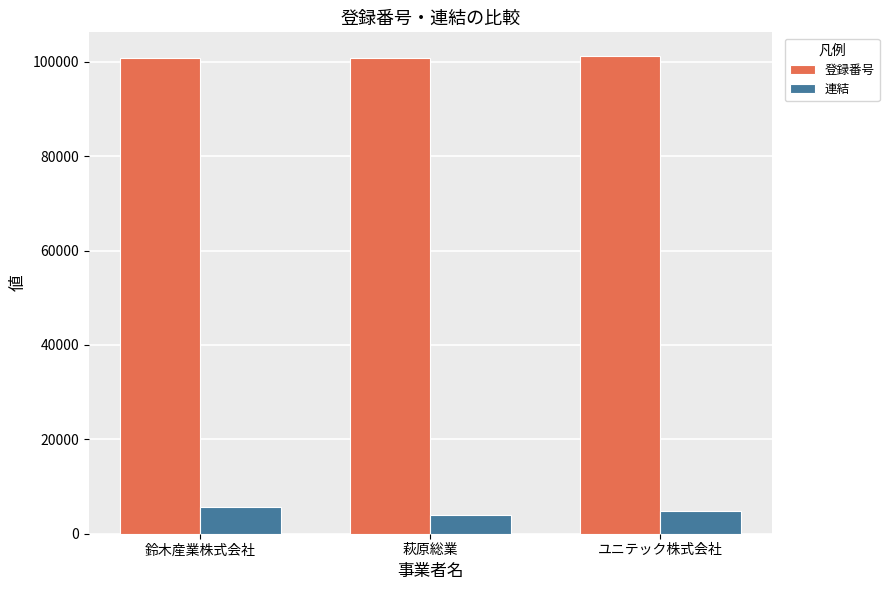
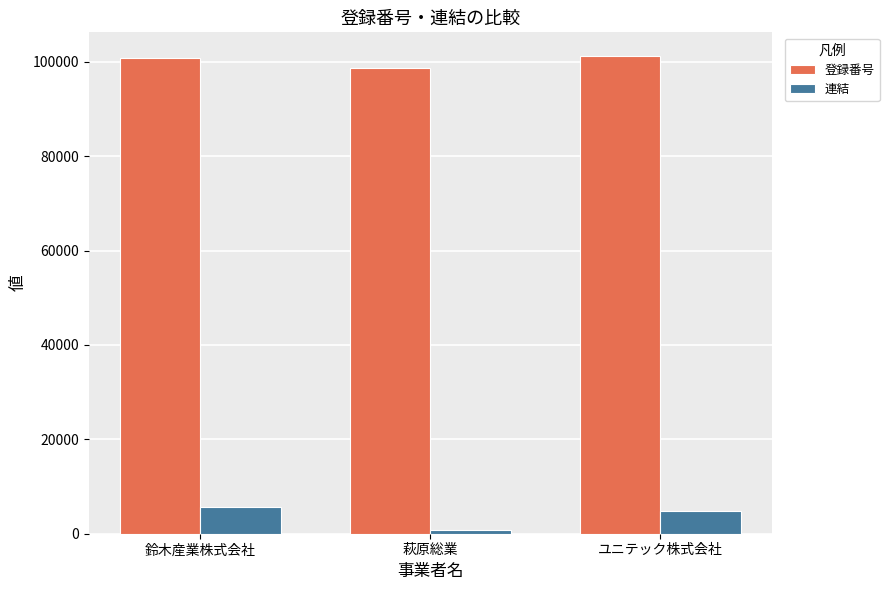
登録番号, 萩原総業: 101000 -> 99000
連結, 萩原総業: 4000 -> 1000
